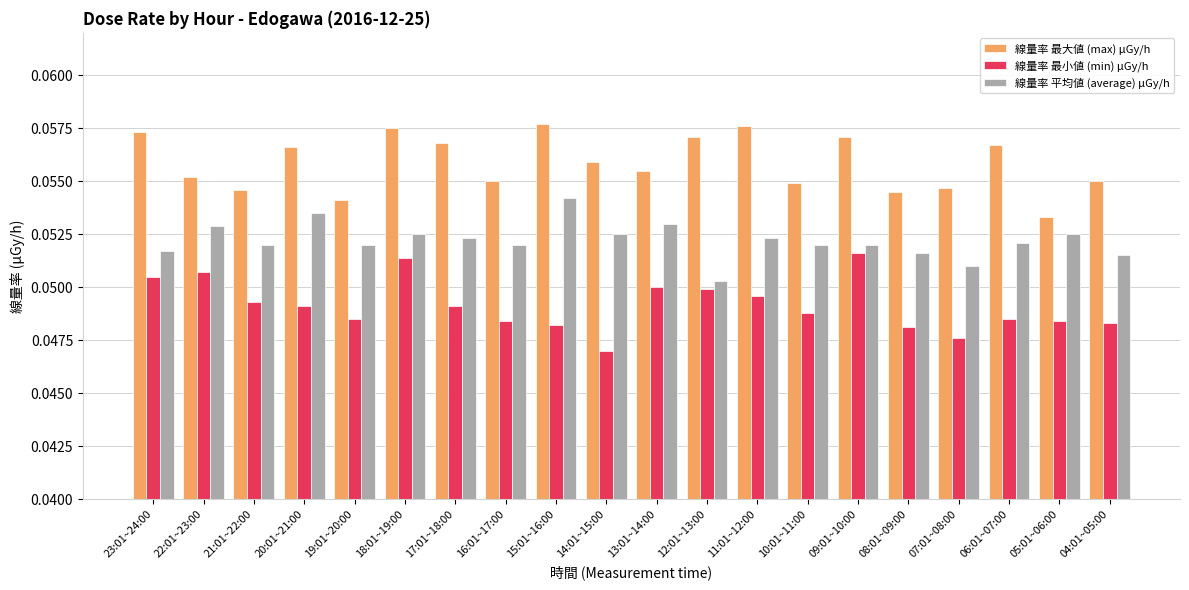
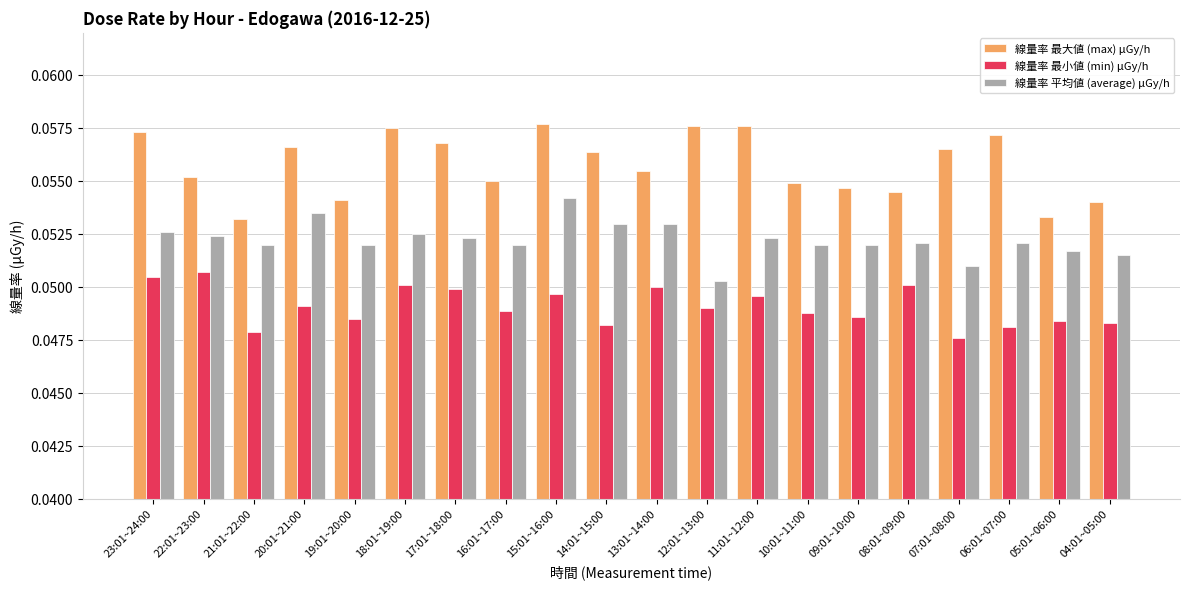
線量率 平均値 (average) μGy/h, 23:01~24:00: 0.0517 -> 0.0526
線量率 平均値 (average) μGy/h, 22:01~23:00: 0.0529 -> 0.0524
線量率 最大値 (max) μGy/h, 21:01~22:00: 0.0546 -> 0.0532
線量率 最小値 (min) μGy/h, 21:01~22:00: 0.0493 -> 0.0479
線量率 最小値 (min) μGy/h, 18:01~19:00: 0.0514 -> 0.0501
線量率 最小値 (min) μGy/h, 17:01~18:00: 0.0491 -> 0.0499
線量率 最小値 (min) μGy/h, 16:01~17:00: 0.0484 -> 0.0489
線量率 最小値 (min) μGy/h, 15:01~16:00: 0.0482 -> 0.0497
線量率 最大値 (max) μGy/h, 14:01~15:00: 0.0559 -> 0.0564
線量率 最小値 (min) μGy/h, 14:01~15:00: 0.0470 -> 0.0482
線量率 平均値 (average) μGy/h, 14:01~15:00: 0.0525 -> 0.0530
線量率 最大値 (max) μGy/h, 12:01~13:00: 0.0571 -> 0.0576
線量率 最小値 (min) μGy/h, 12:01~13:00: 0.0499 -> 0.0490
線量率 最大値 (max) μGy/h, 09:01~10:00: 0.0571 -> 0.0547
線量率 最小値 (min) μGy/h, 09:01~10:00: 0.0516 -> 0.0486
線量率 最小値 (min) μGy/h, 08:01~09:00: 0.0481 -> 0.0501
線量率 平均値 (average) μGy/h, 08:01~09:00: 0.0516 -> 0.0521
線量率 最大値 (max) μGy/h, 07:01~08:00: 0.0547 -> 0.0565
線量率 最大値 (max) μGy/h, 06:01~07:00: 0.0567 -> 0.0572
線量率 最小値 (min) μGy/h, 06:01~07:00: 0.0485 -> 0.0481
線量率 平均値 (average) μGy/h, 05:01~06:00: 0.0525 -> 0.0517
線量率 最大値 (max) μGy/h, 04:01~05:00: 0.055 -> 0.054
